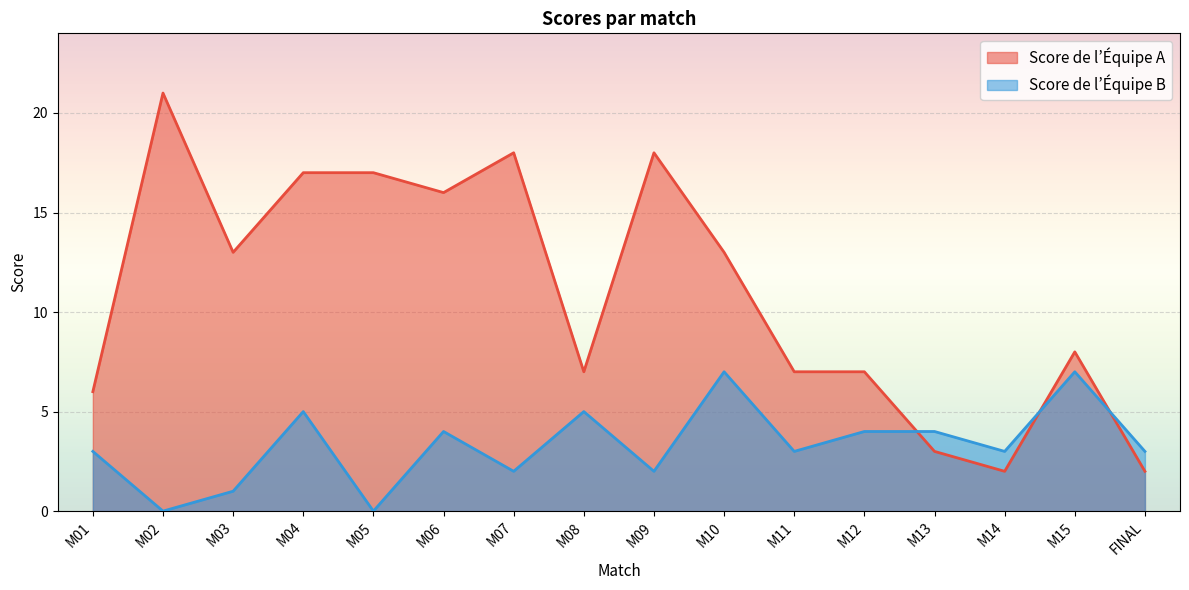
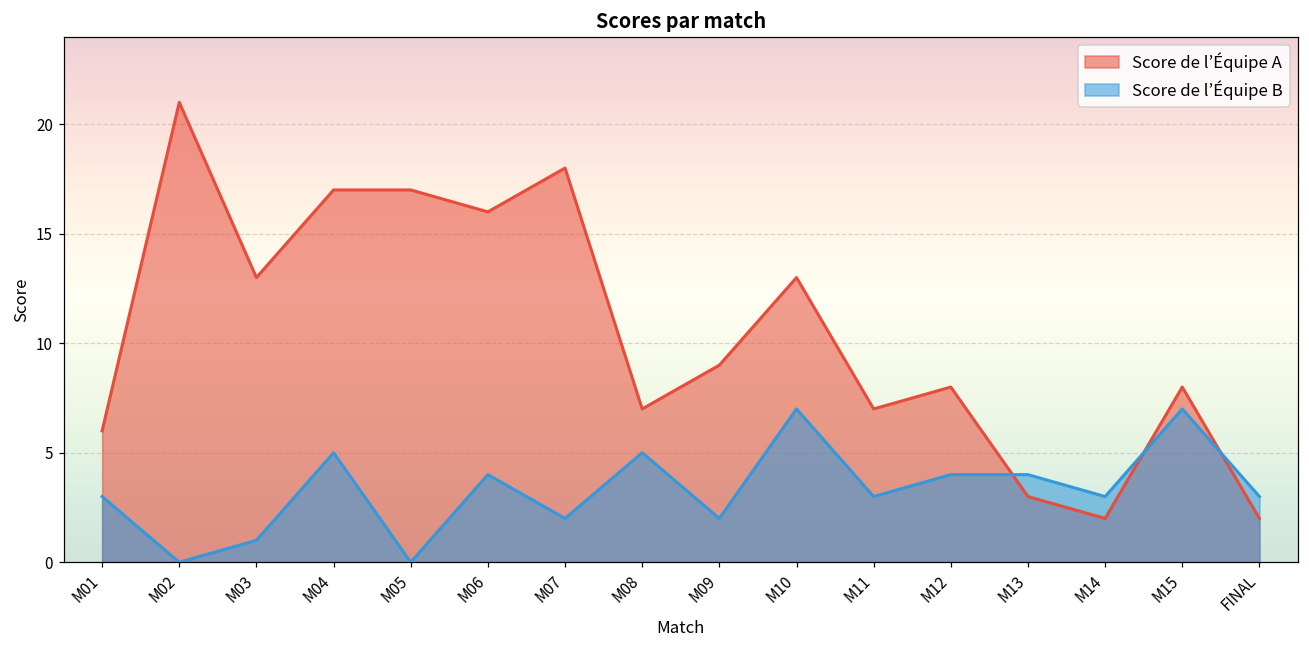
Score de l’Équipe A, M09: 18 -> 9
Score de l’Équipe A, M12: 7 -> 8
